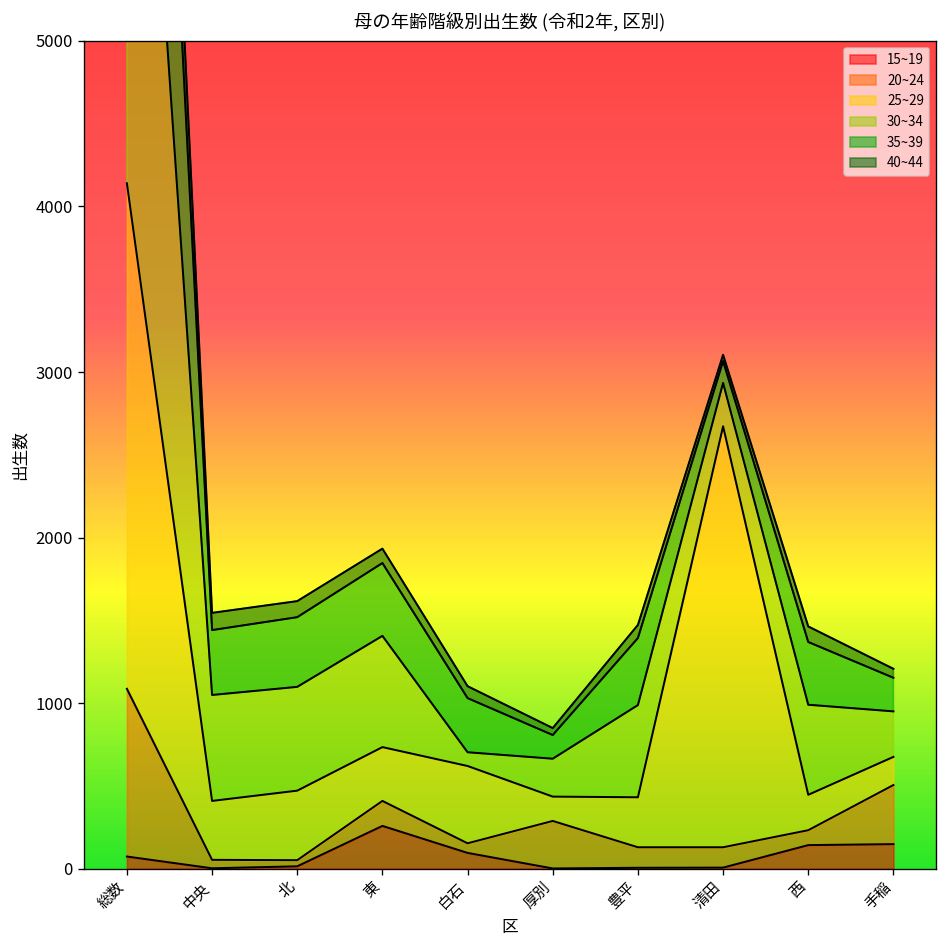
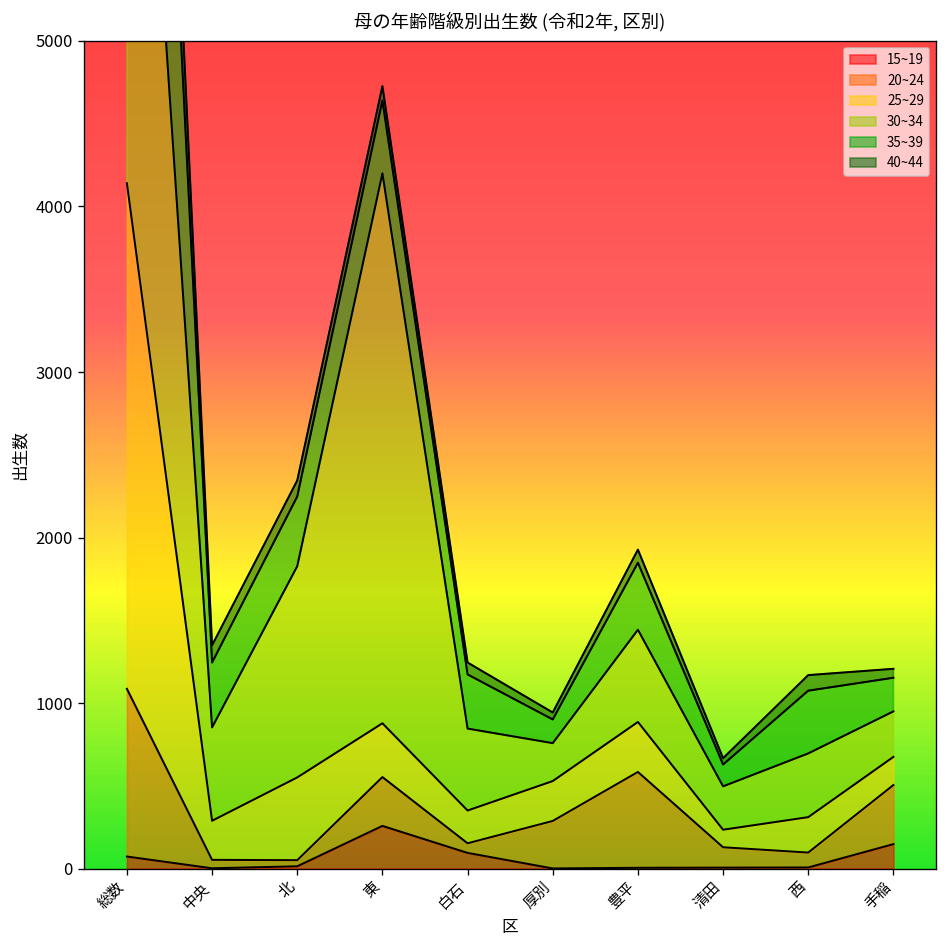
25~29, 中央: 360 -> 240
30~34, 中央: 640 -> 560
25~29, 北: 420 -> 500
30~34, 北: 630 -> 1280
20~24, 東: 150 -> 300
30~34, 東: 670 -> 3320
25~29, 白石: 470 -> 200
30~34, 白石: 80 -> 500
25~29, 厚別: 150 -> 240
20~24, 豊平: 120 -> 580
25~29, 清田: 2540 -> 110
15~19, 西: 140 -> 10
30~34, 西: 540 -> 390
